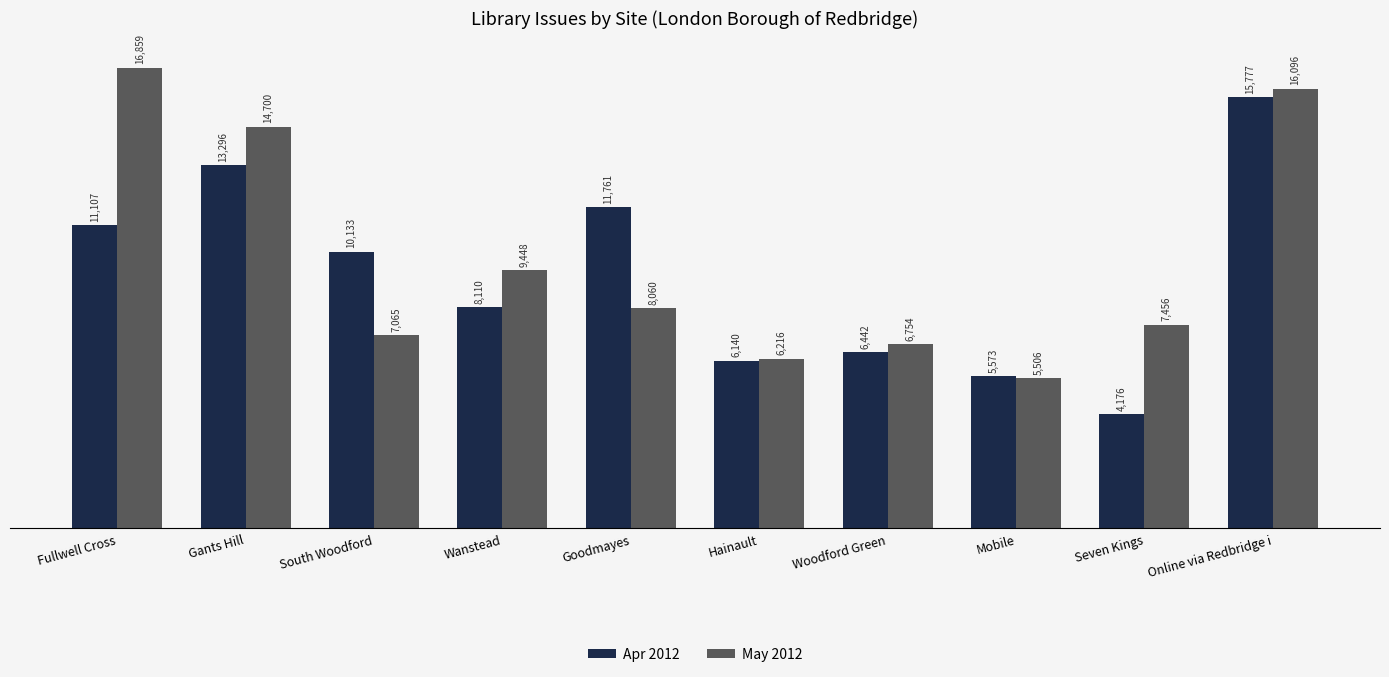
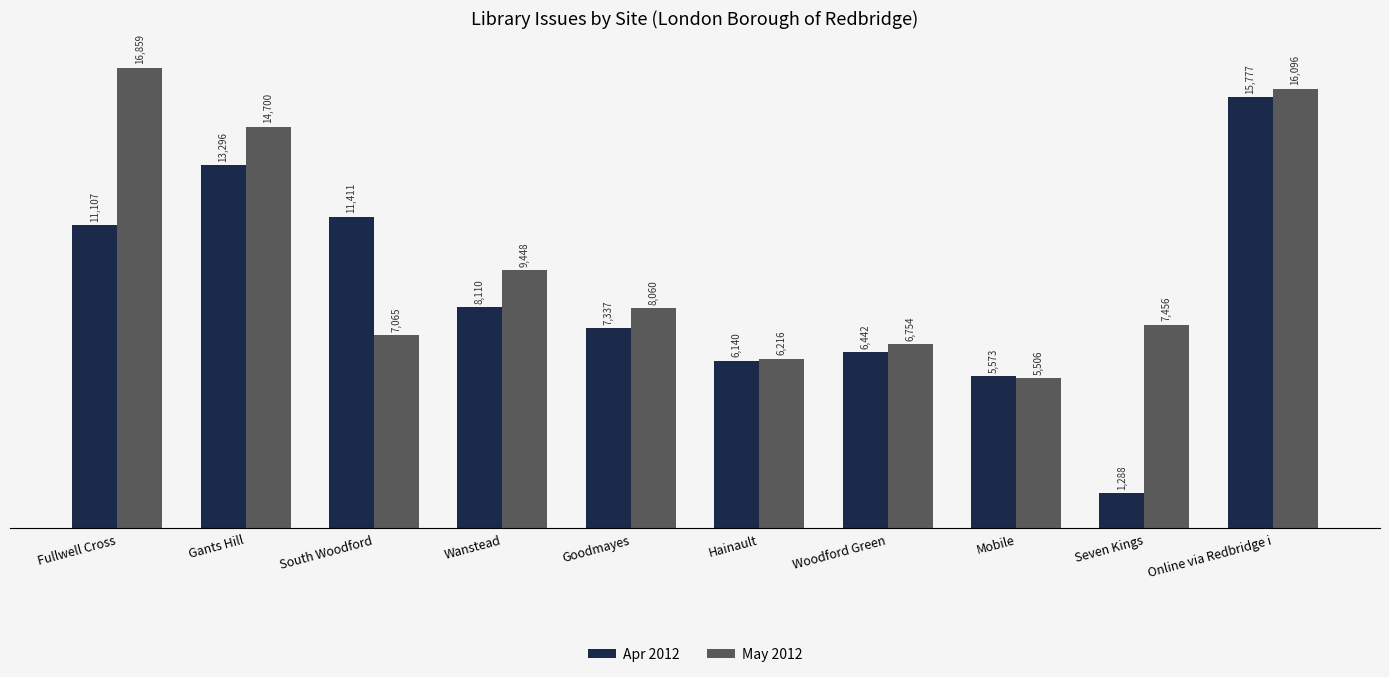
Apr 2012, South Woodford: 10,133 -> 11,411
Apr 2012, Goodmayes: 11,761 -> 7,337
Apr 2012, Seven Kings: 4,176 -> 1,288
